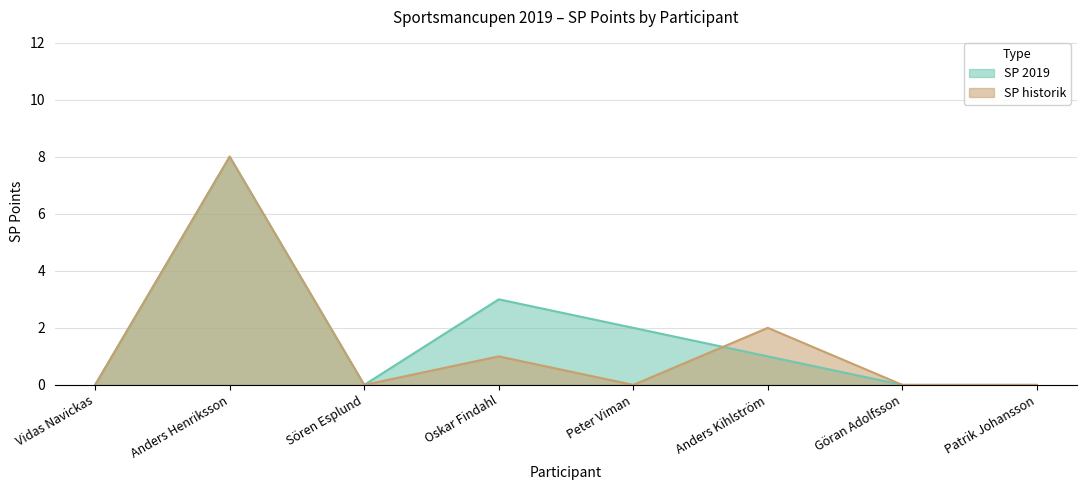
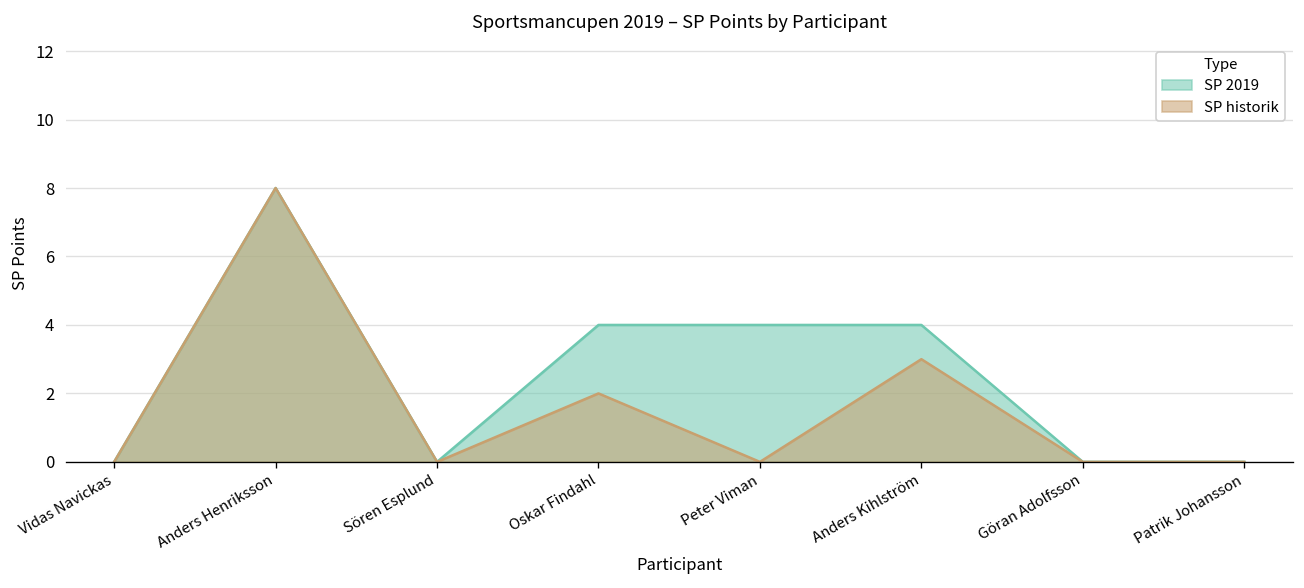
SP 2019, Oskar Findahl: 3 -> 4
SP historik, Oskar Findahl: 1 -> 2
SP 2019, Peter Viman: 2 -> 4
SP 2019, Anders Kihlström: 1 -> 4
SP historik, Anders Kihlström: 2 -> 3
